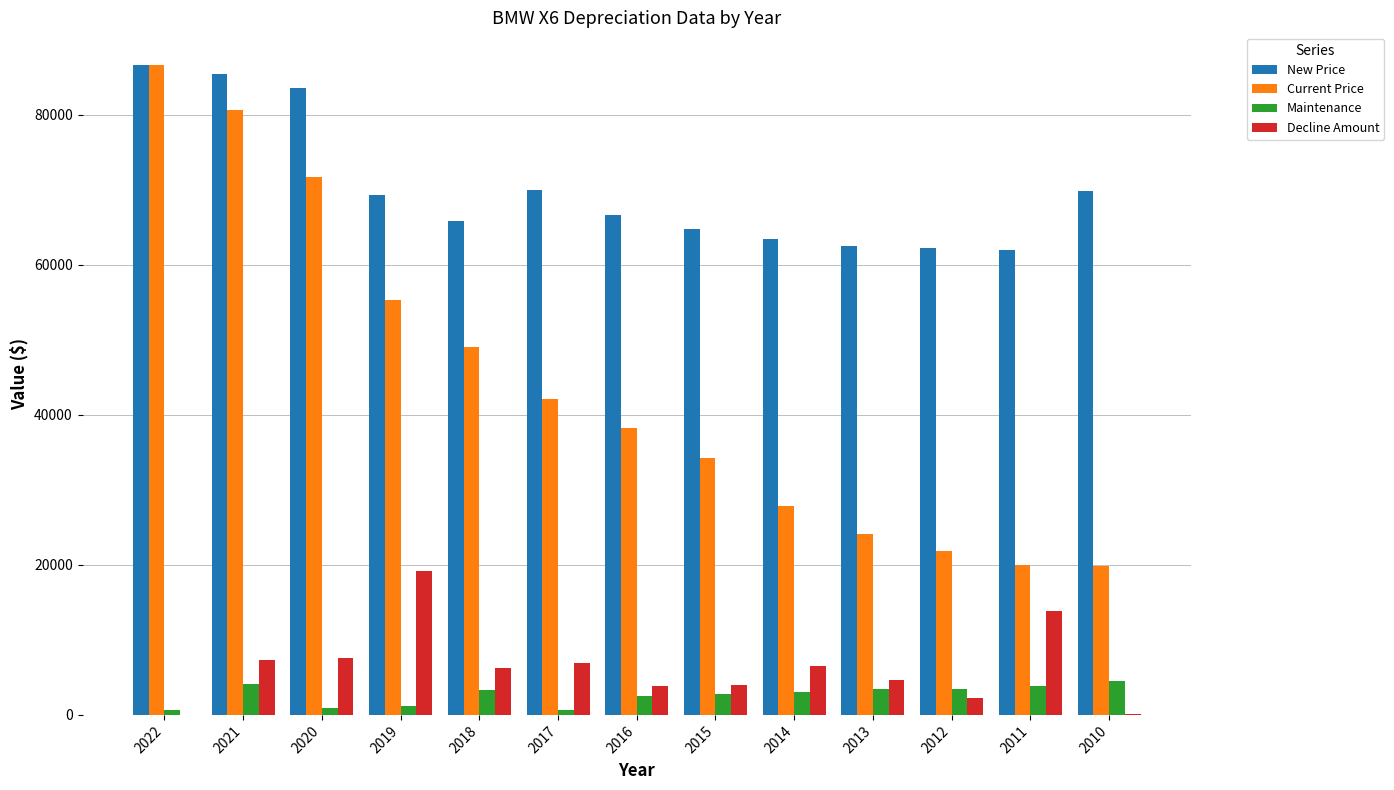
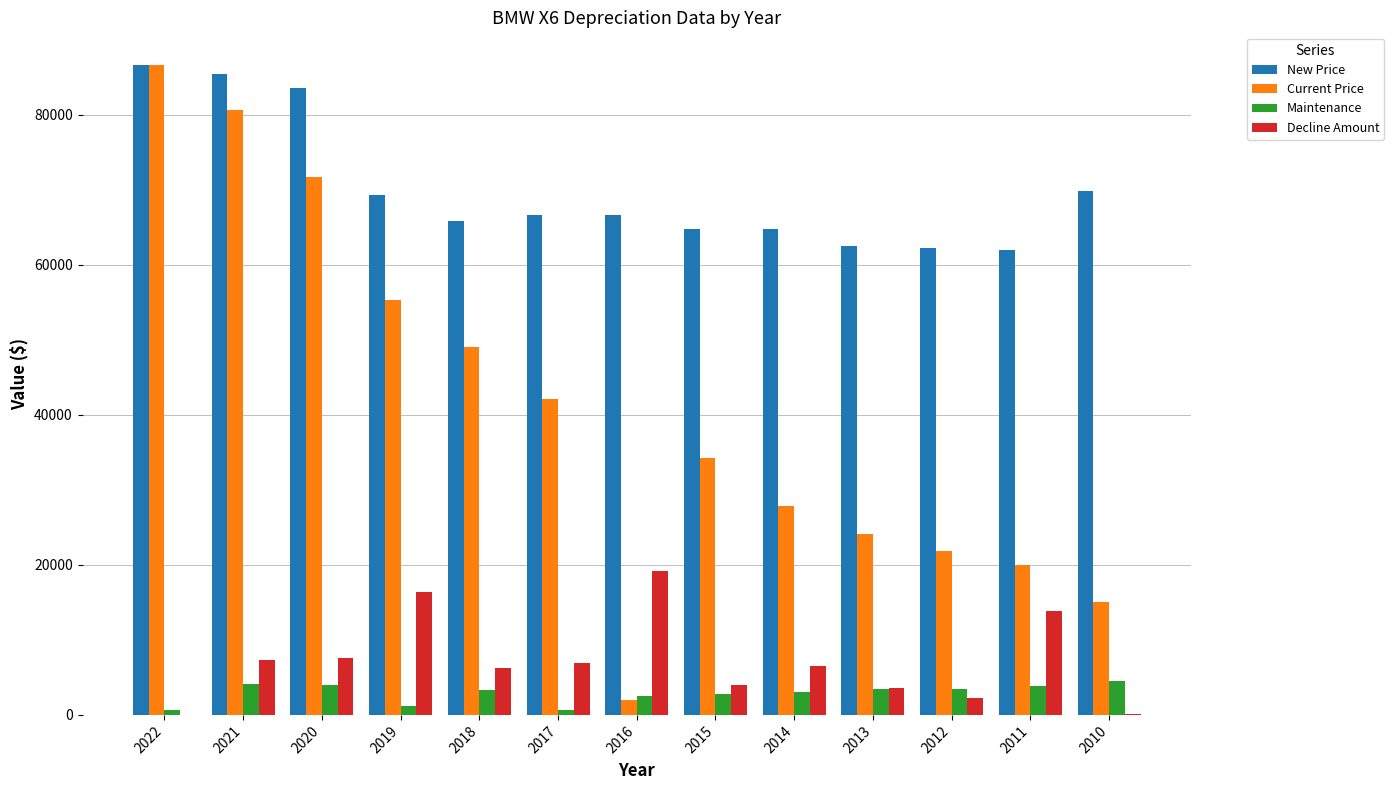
Maintenance, 2020: 1000 -> 4000
Decline Amount, 2019: 19000 -> 16000
New Price, 2017: 70000 -> 67000
Current Price, 2016: 38000 -> 2000
Decline Amount, 2016: 4000 -> 19000
New Price, 2014: 63000 -> 65000
Decline Amount, 2013: 5000 -> 4000
Current Price, 2010: 20000 -> 15000
